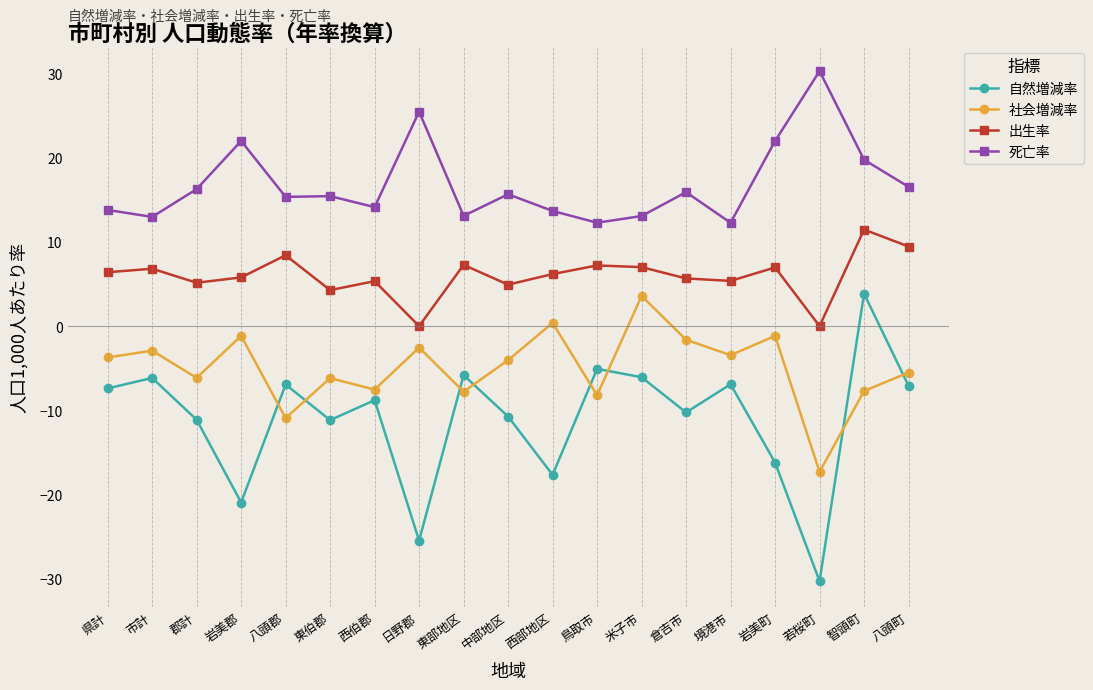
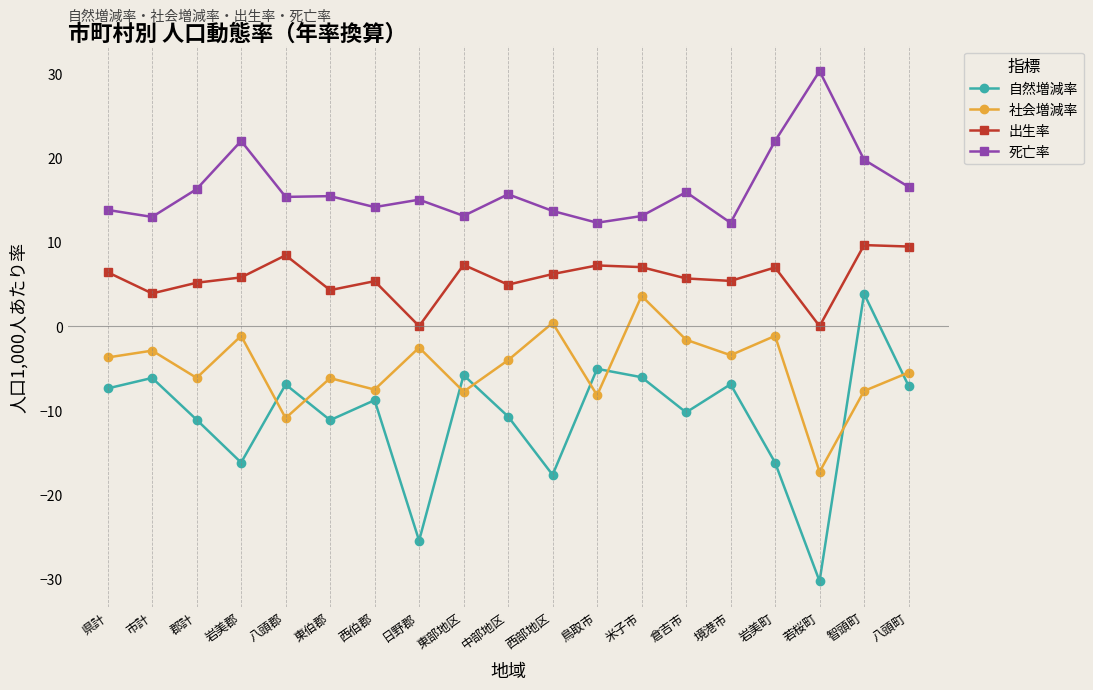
出生率, 市計: 7 -> 4
自然増減率, 岩美郡: -21 -> -16
死亡率, 日野郡: 25 -> 15
出生率, 智頭町: 11 -> 10
